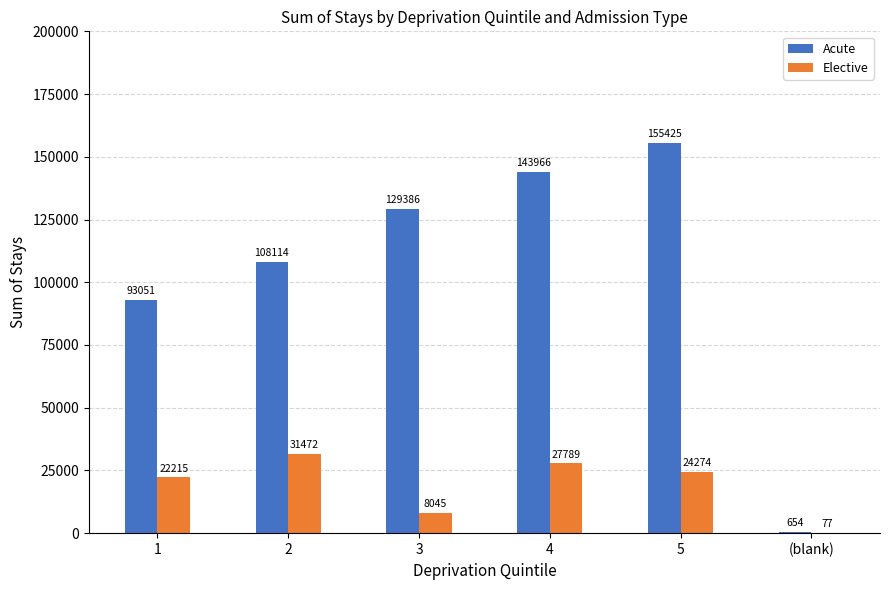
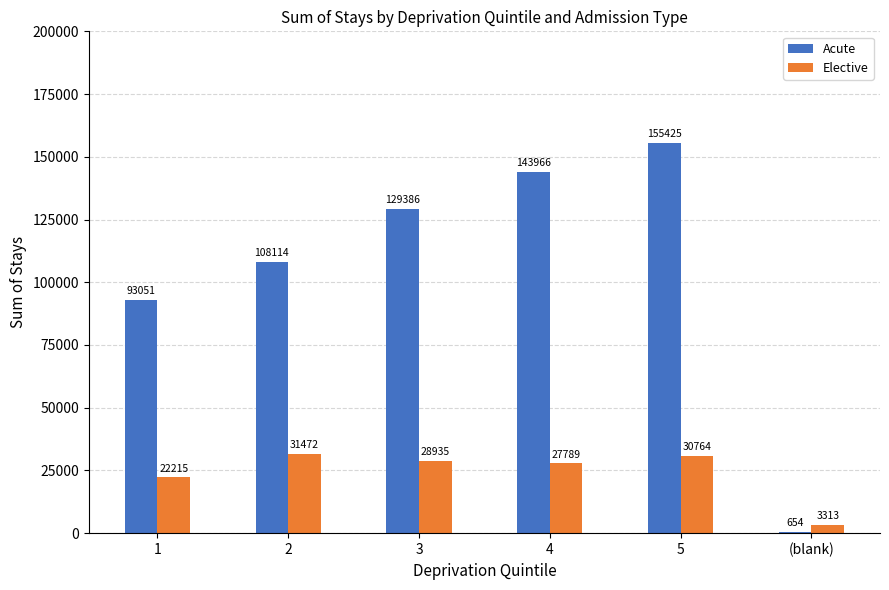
Elective, 3: 8045 -> 28935
Elective, 5: 24274 -> 30764
Elective, (blank): 77 -> 3313
